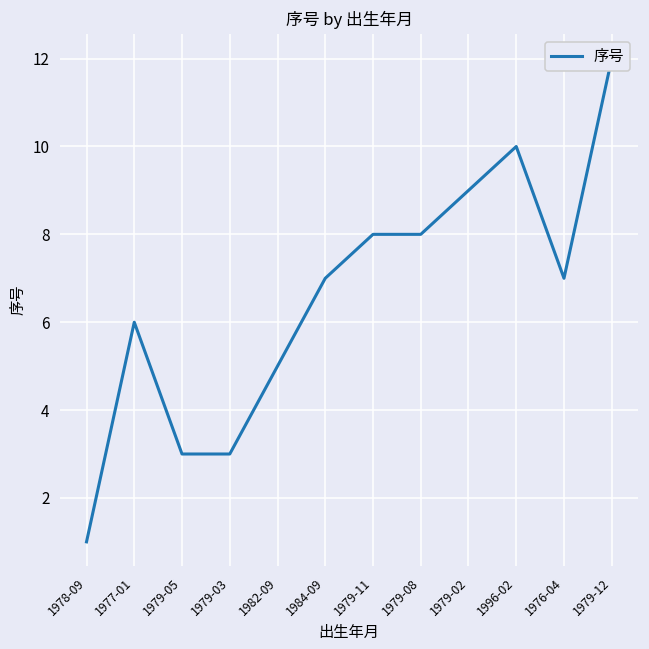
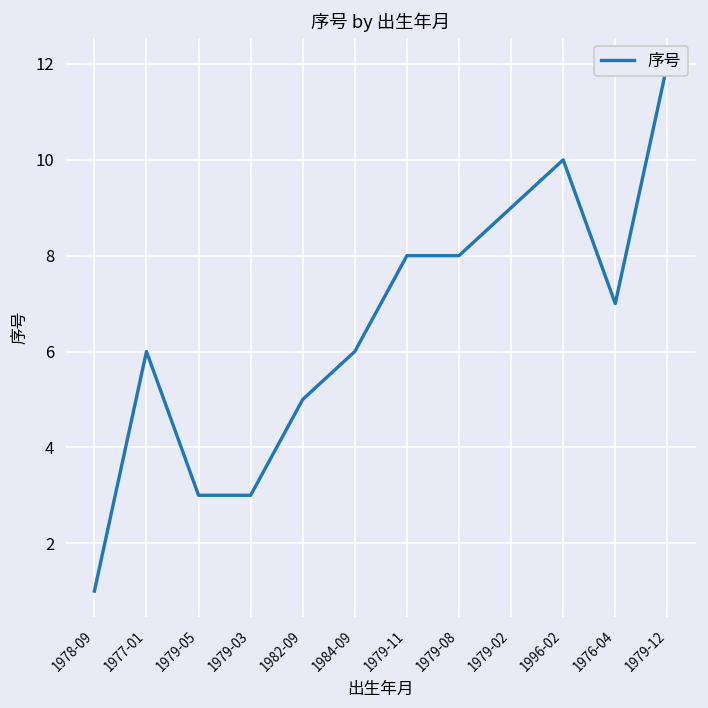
1984-09: 7 -> 6
